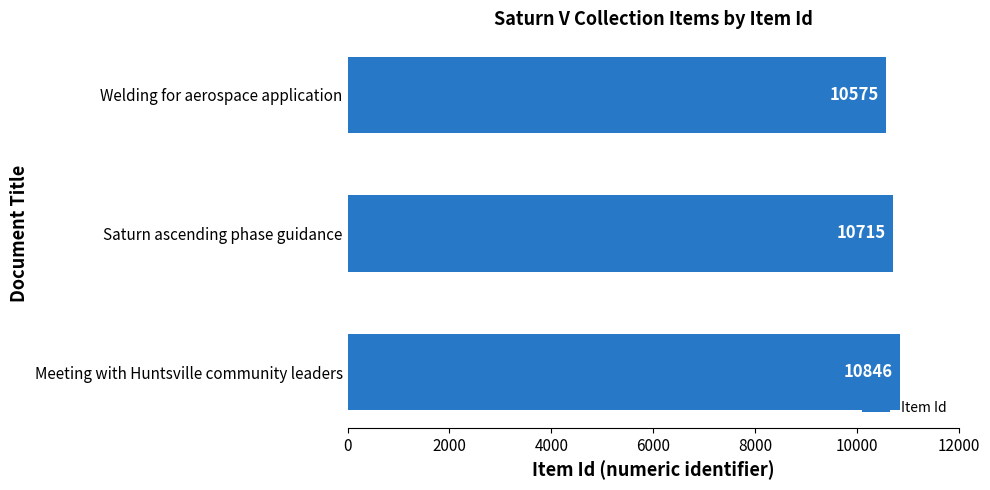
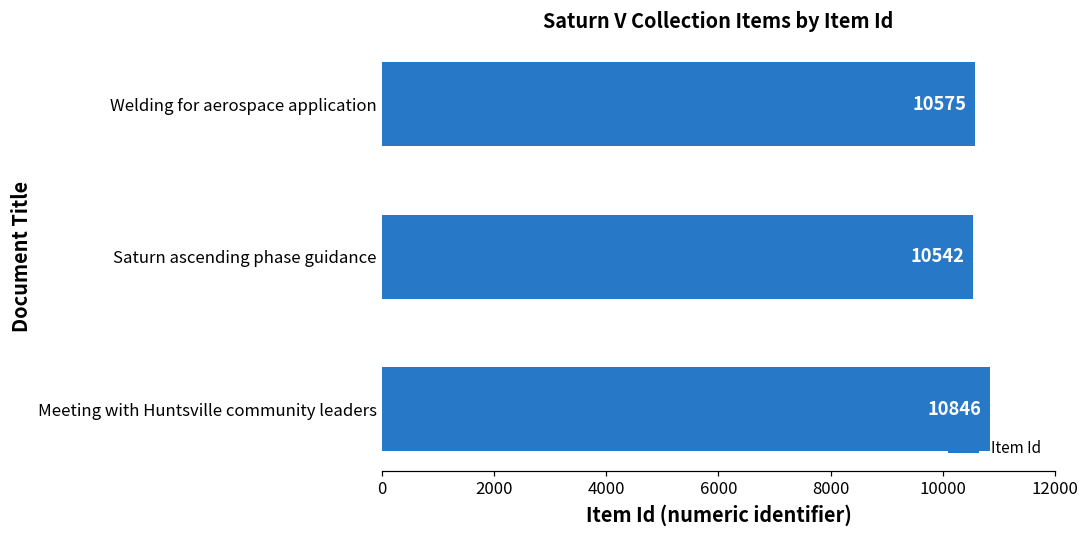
Saturn ascending phase guidance: 10715 -> 10542
